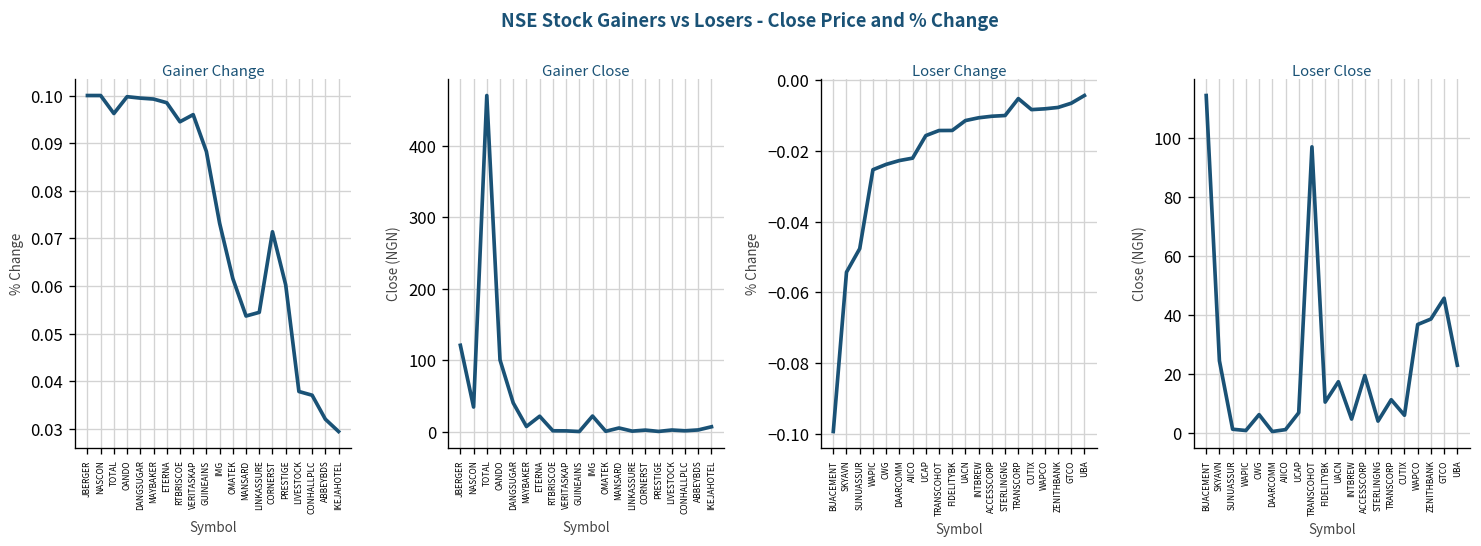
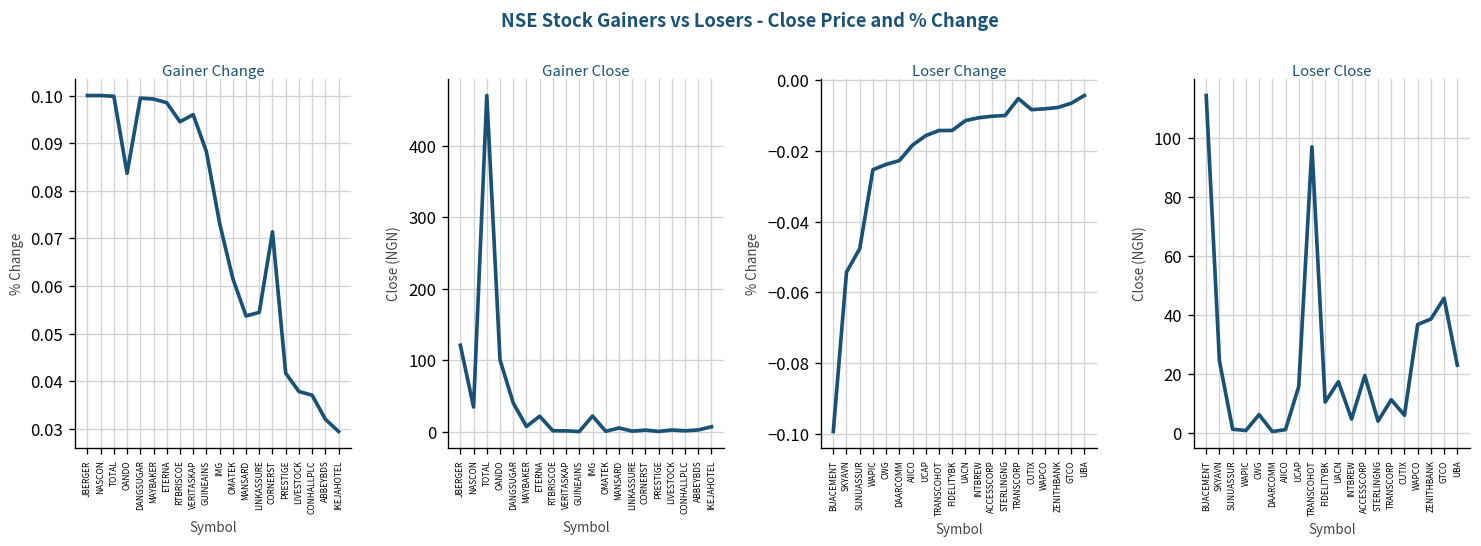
Gainer Change, TOTAL: 0.096 -> 0.100
Gainer Change, OANDO: 0.100 -> 0.084
Gainer Change, PRESTIGE: 0.060 -> 0.042
Loser Change, AIICO: -0.022 -> -0.018
Loser Close, UCAP: 7 -> 16
